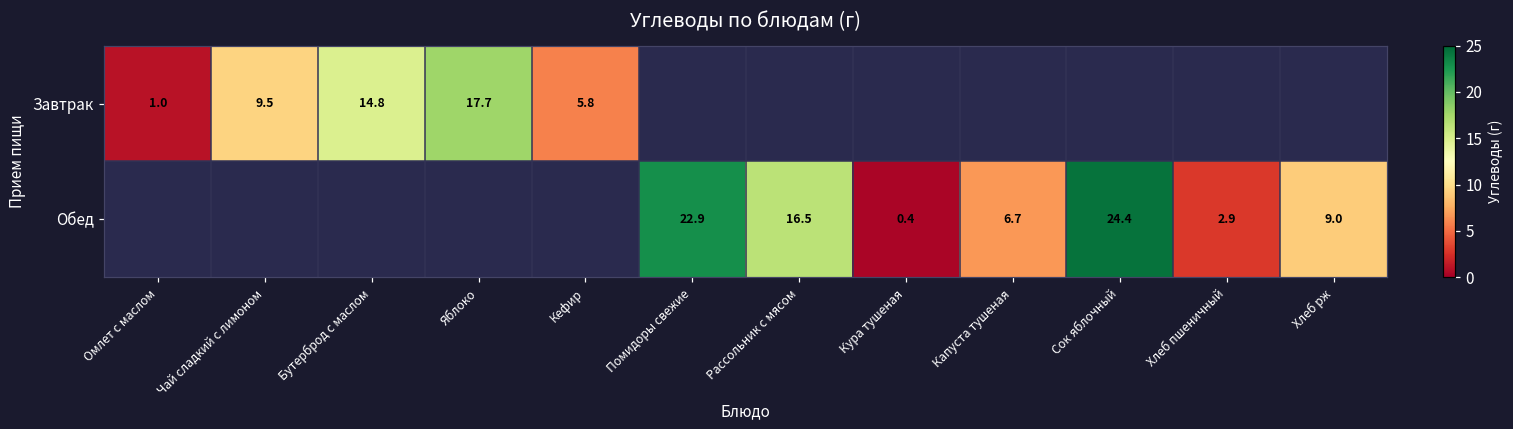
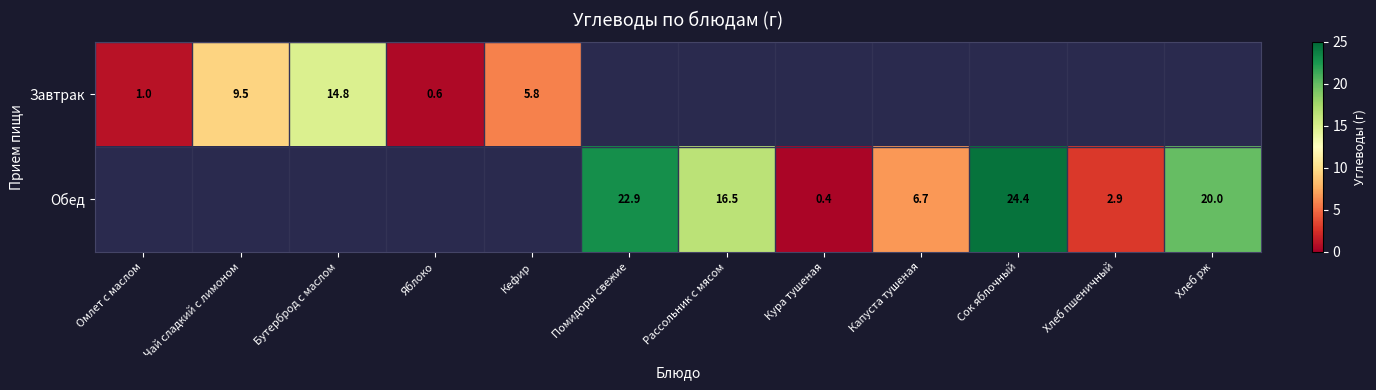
Завтрак, Яблоко: 17.7 -> 0.6
Обед, Хлеб рж: 9.0 -> 20.0
